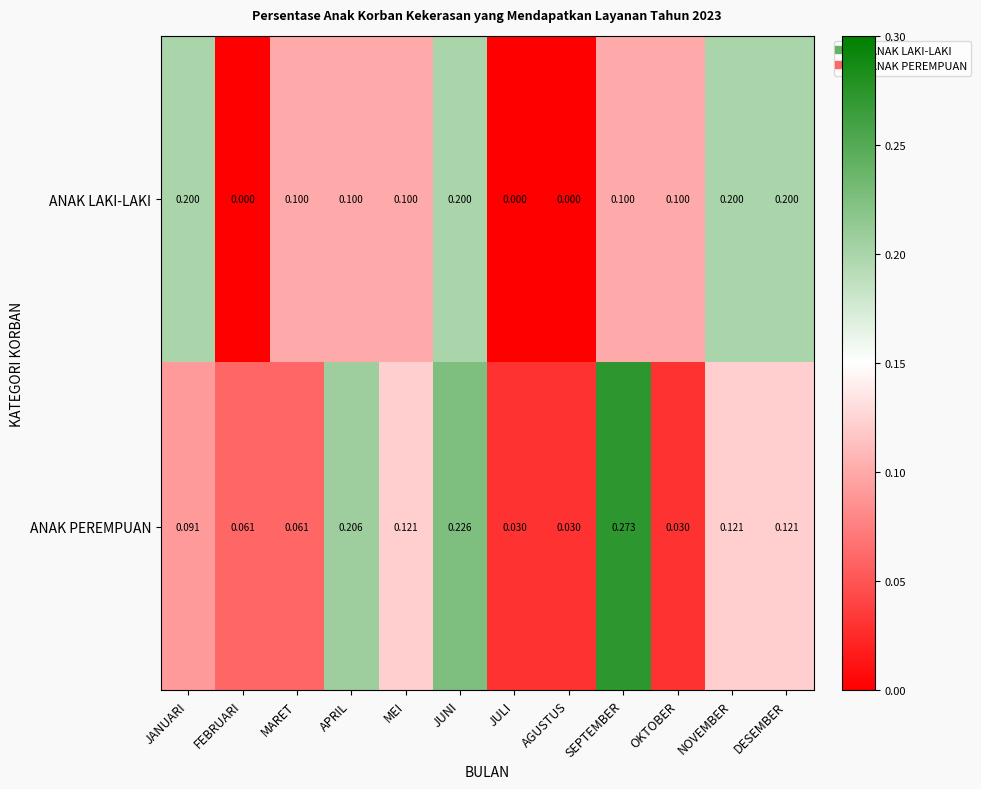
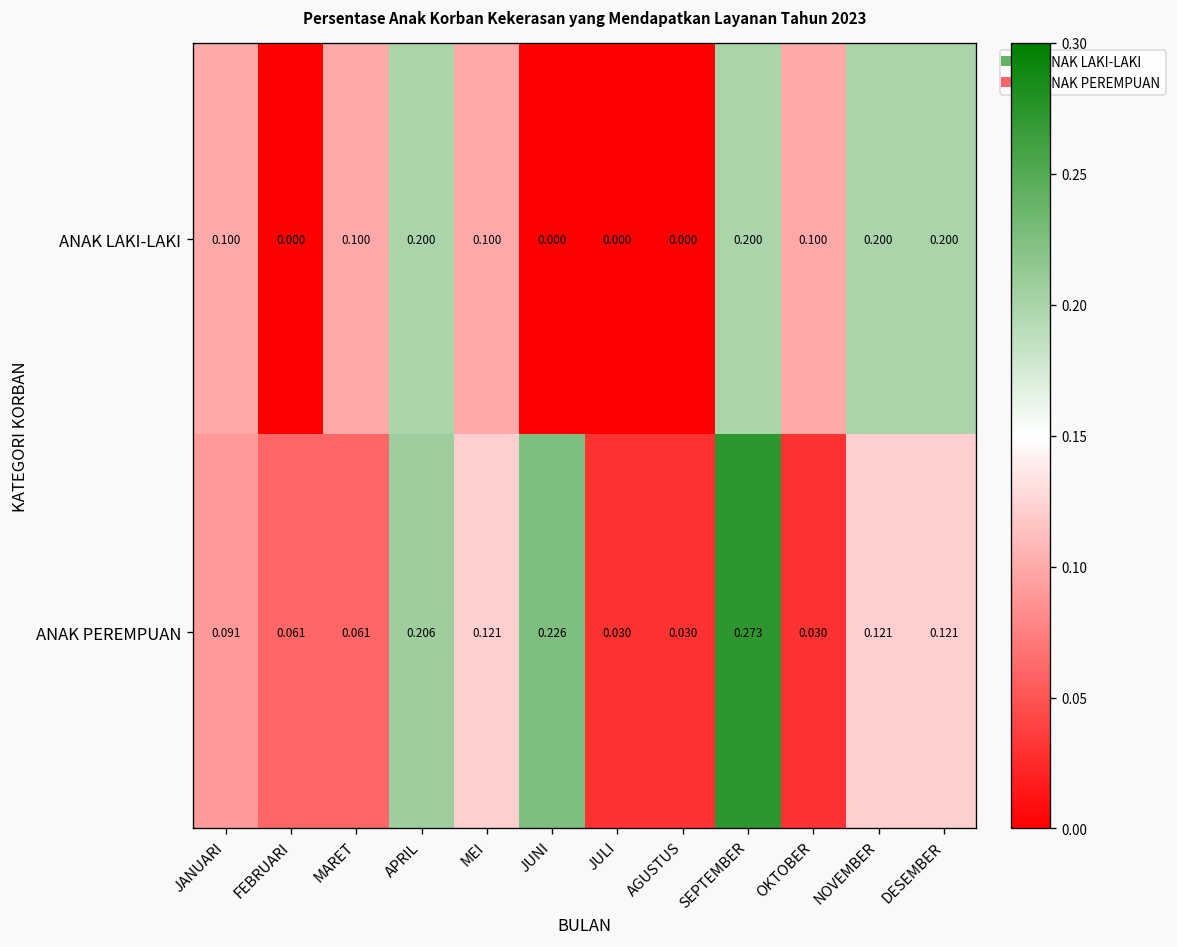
ANAK LAKI-LAKI, JANUARI: 0.200 -> 0.100
ANAK LAKI-LAKI, APRIL: 0.100 -> 0.200
ANAK LAKI-LAKI, JUNI: 0.200 -> 0.000
ANAK LAKI-LAKI, SEPTEMBER: 0.100 -> 0.200
